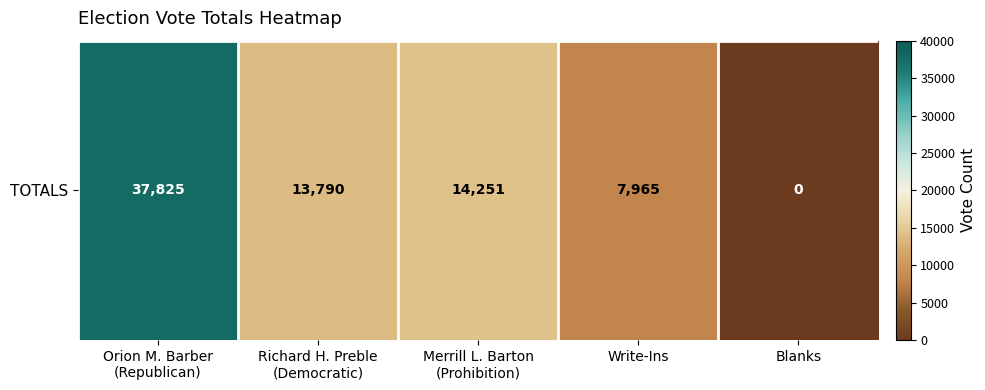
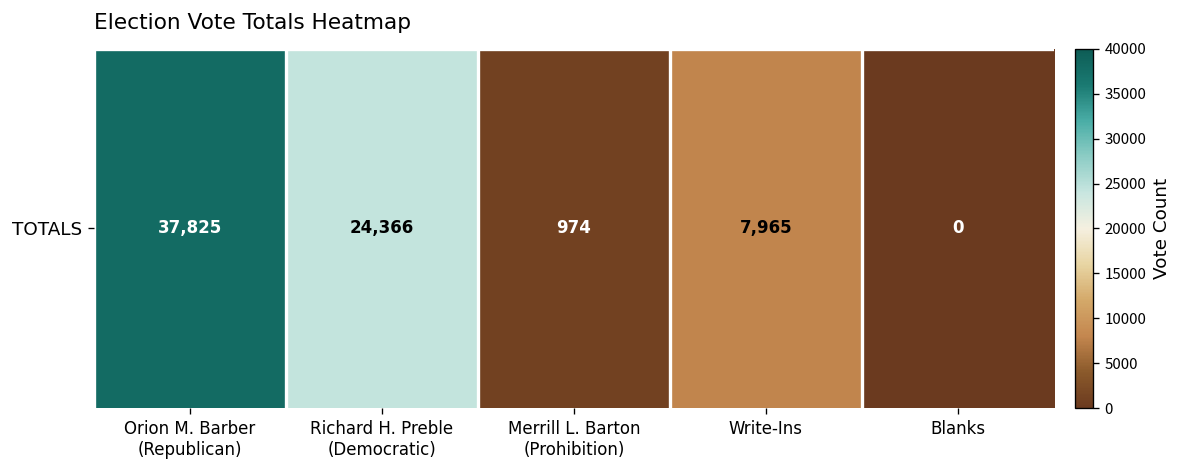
TOTALS, Richard H. Preble (Democratic): 13,790 -> 24,366
TOTALS, Merrill L. Barton (Prohibition): 14,251 -> 974
